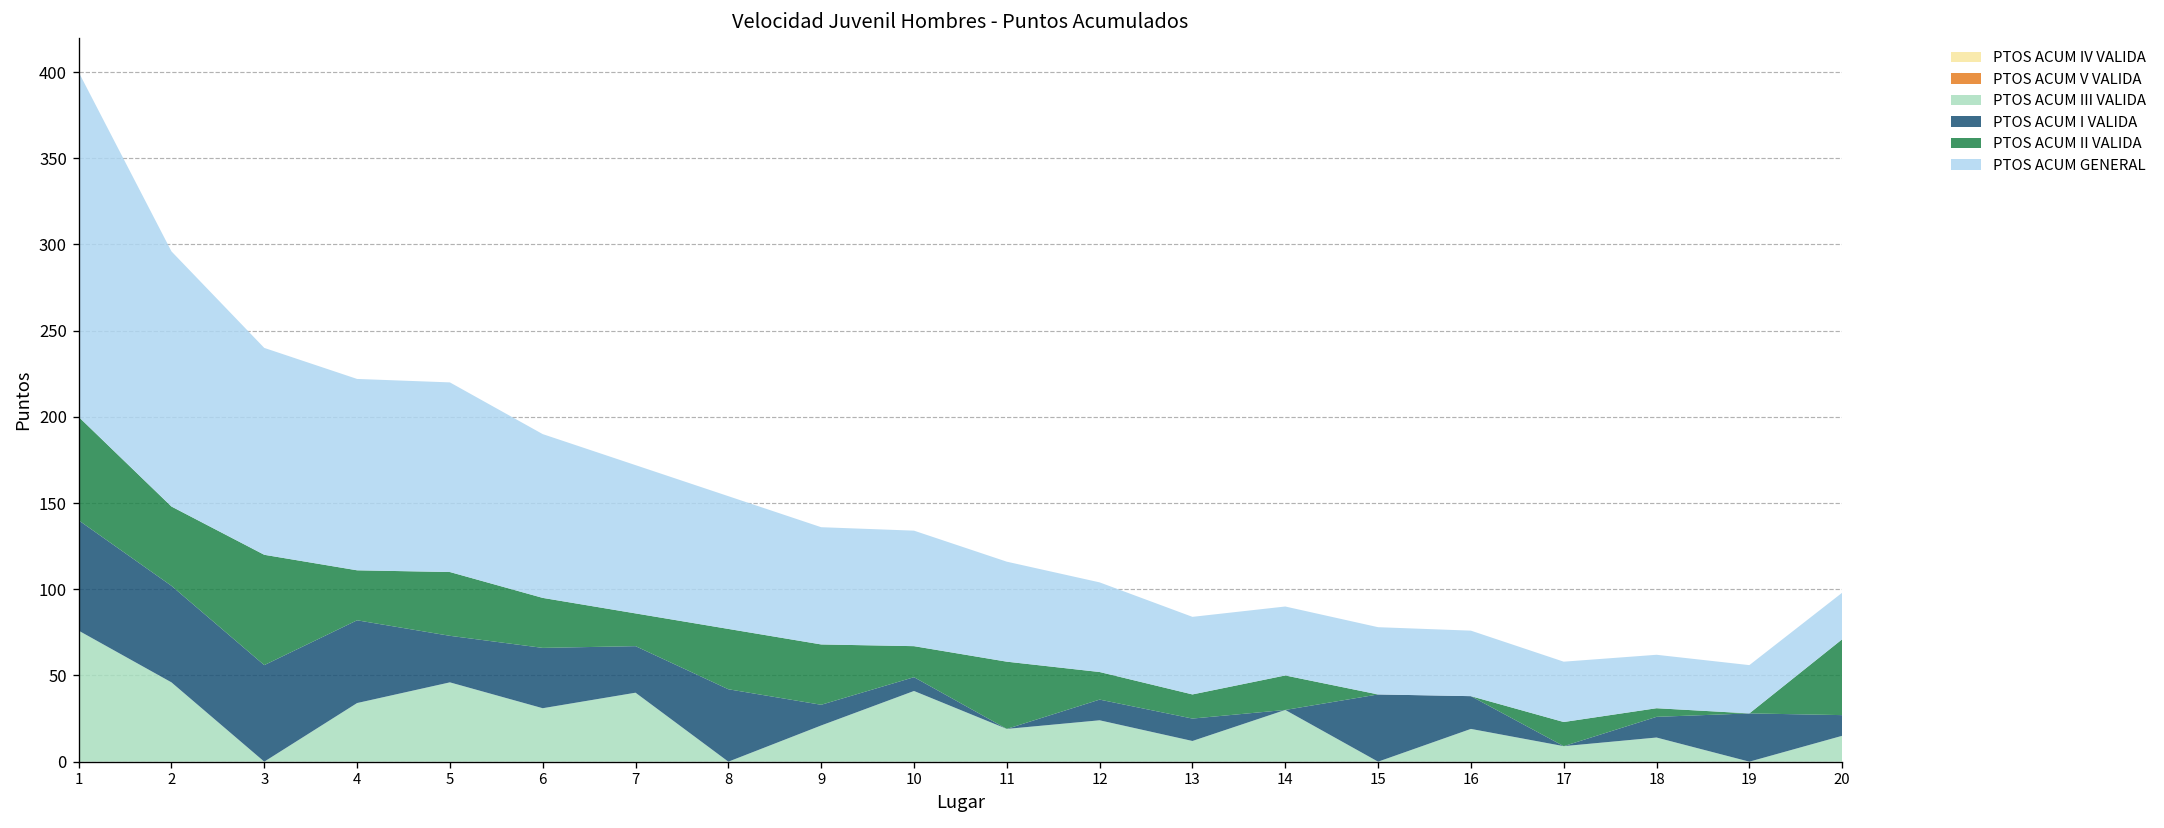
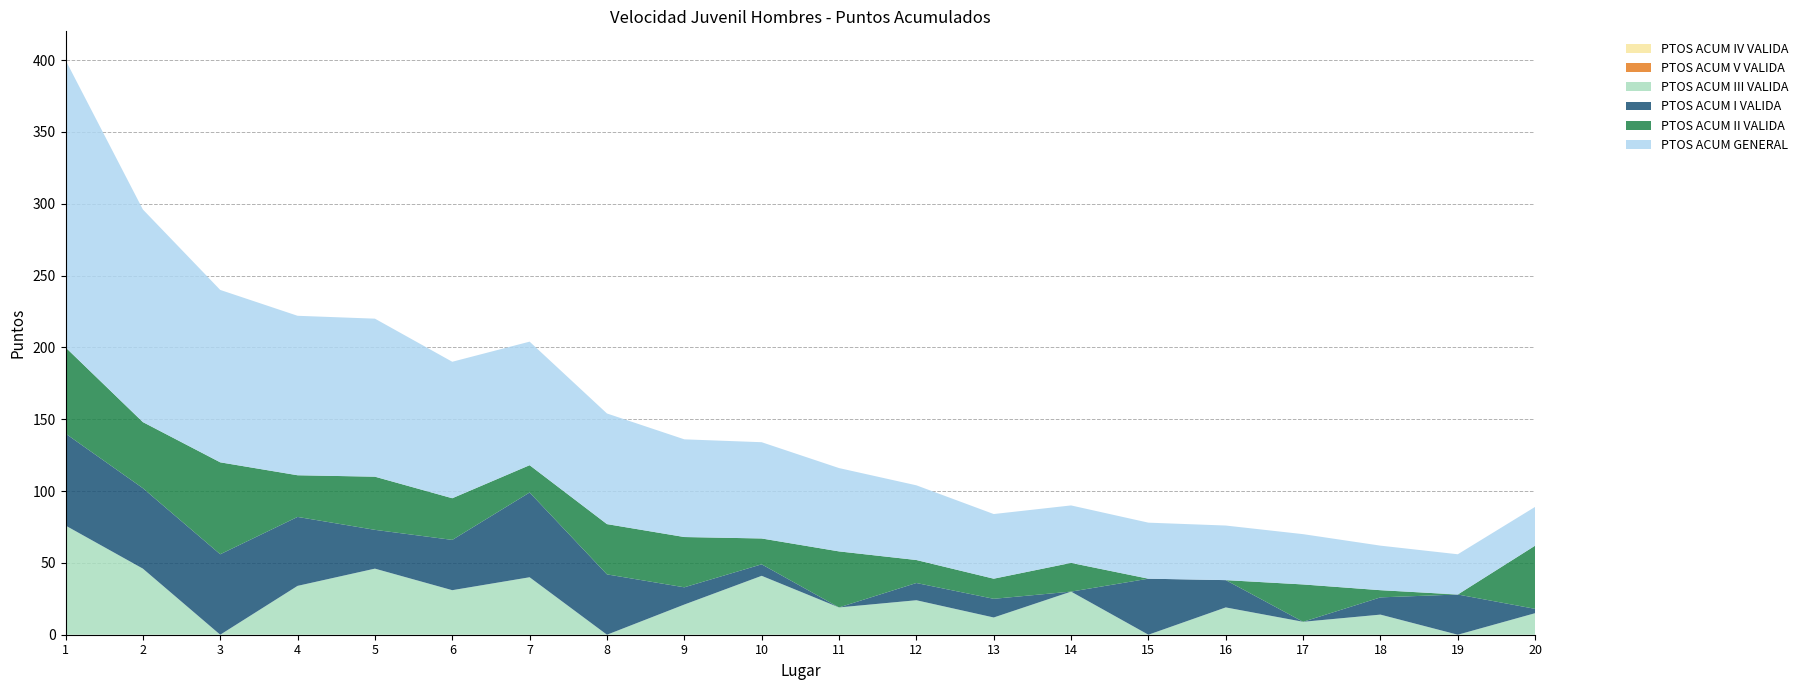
PTOS ACUM I VALIDA, 7: 27 -> 59
PTOS ACUM II VALIDA, 17: 14 -> 26
PTOS ACUM I VALIDA, 20: 12 -> 3
